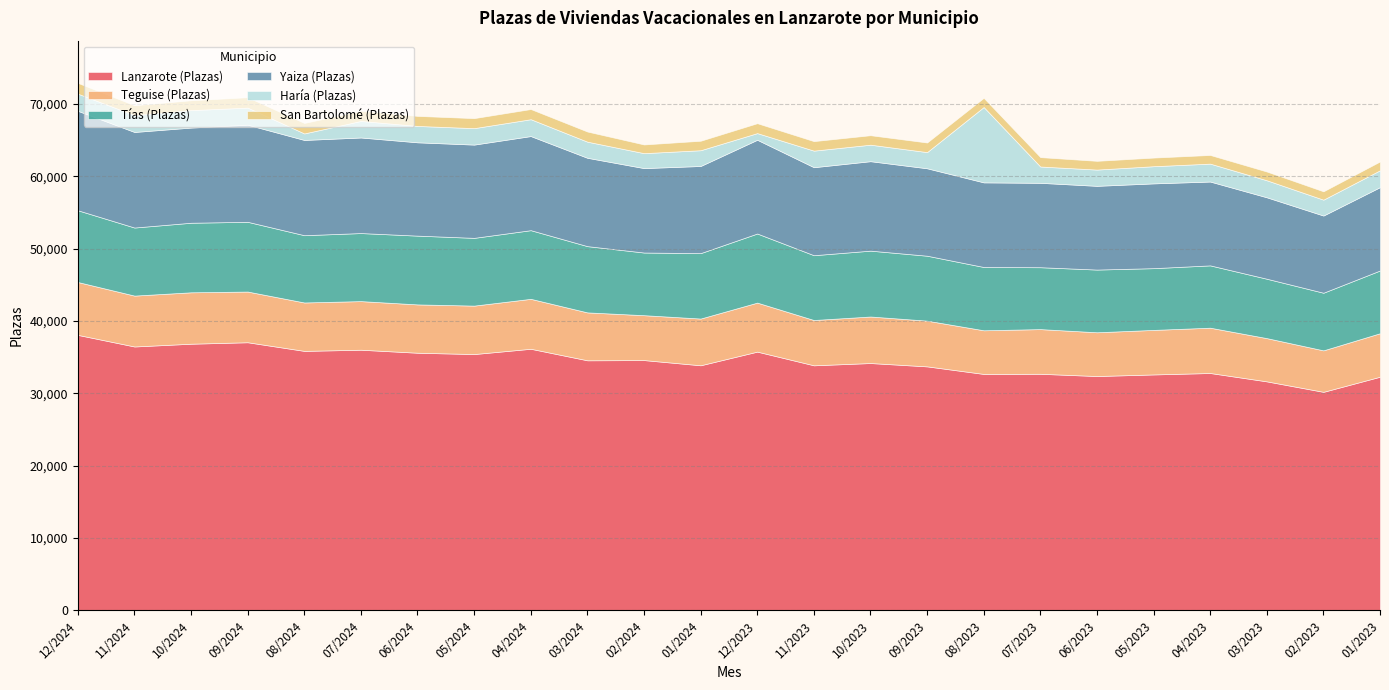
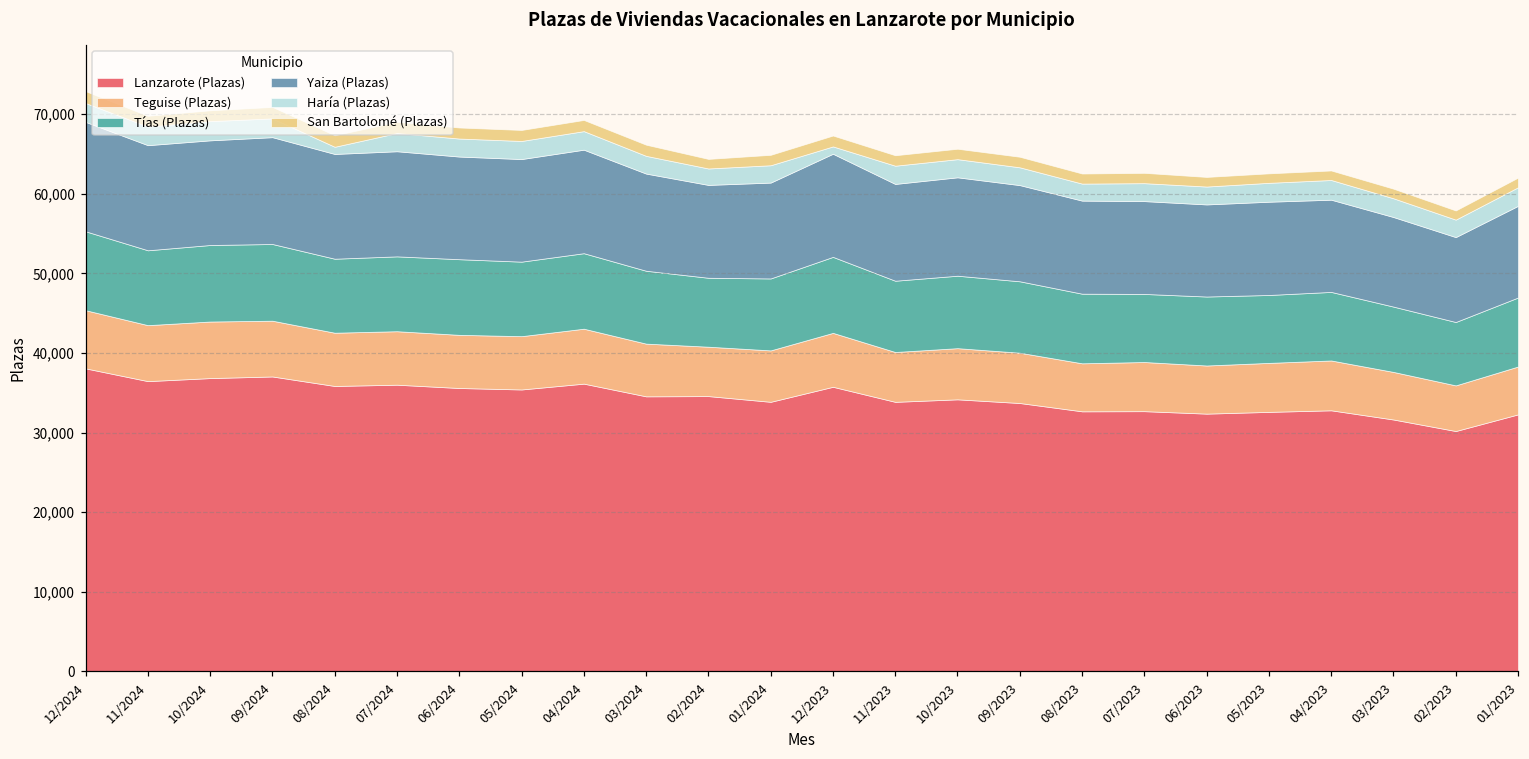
Haría (Plazas), 08/2023: 10,000 -> 2,000
